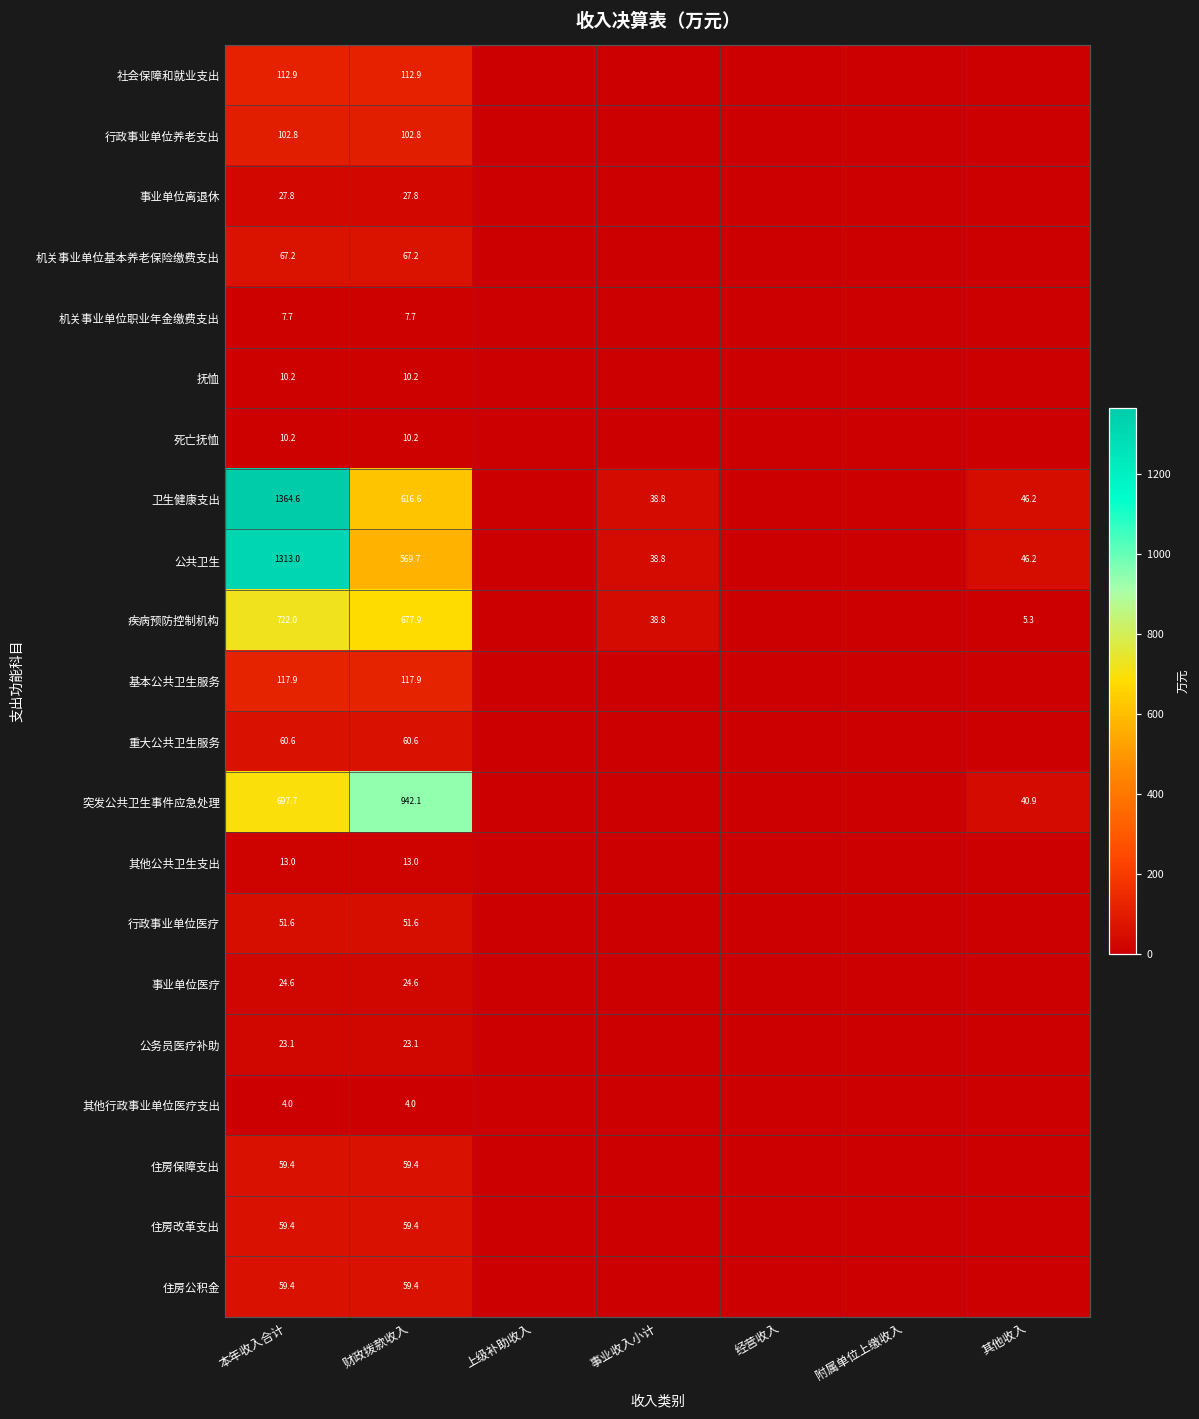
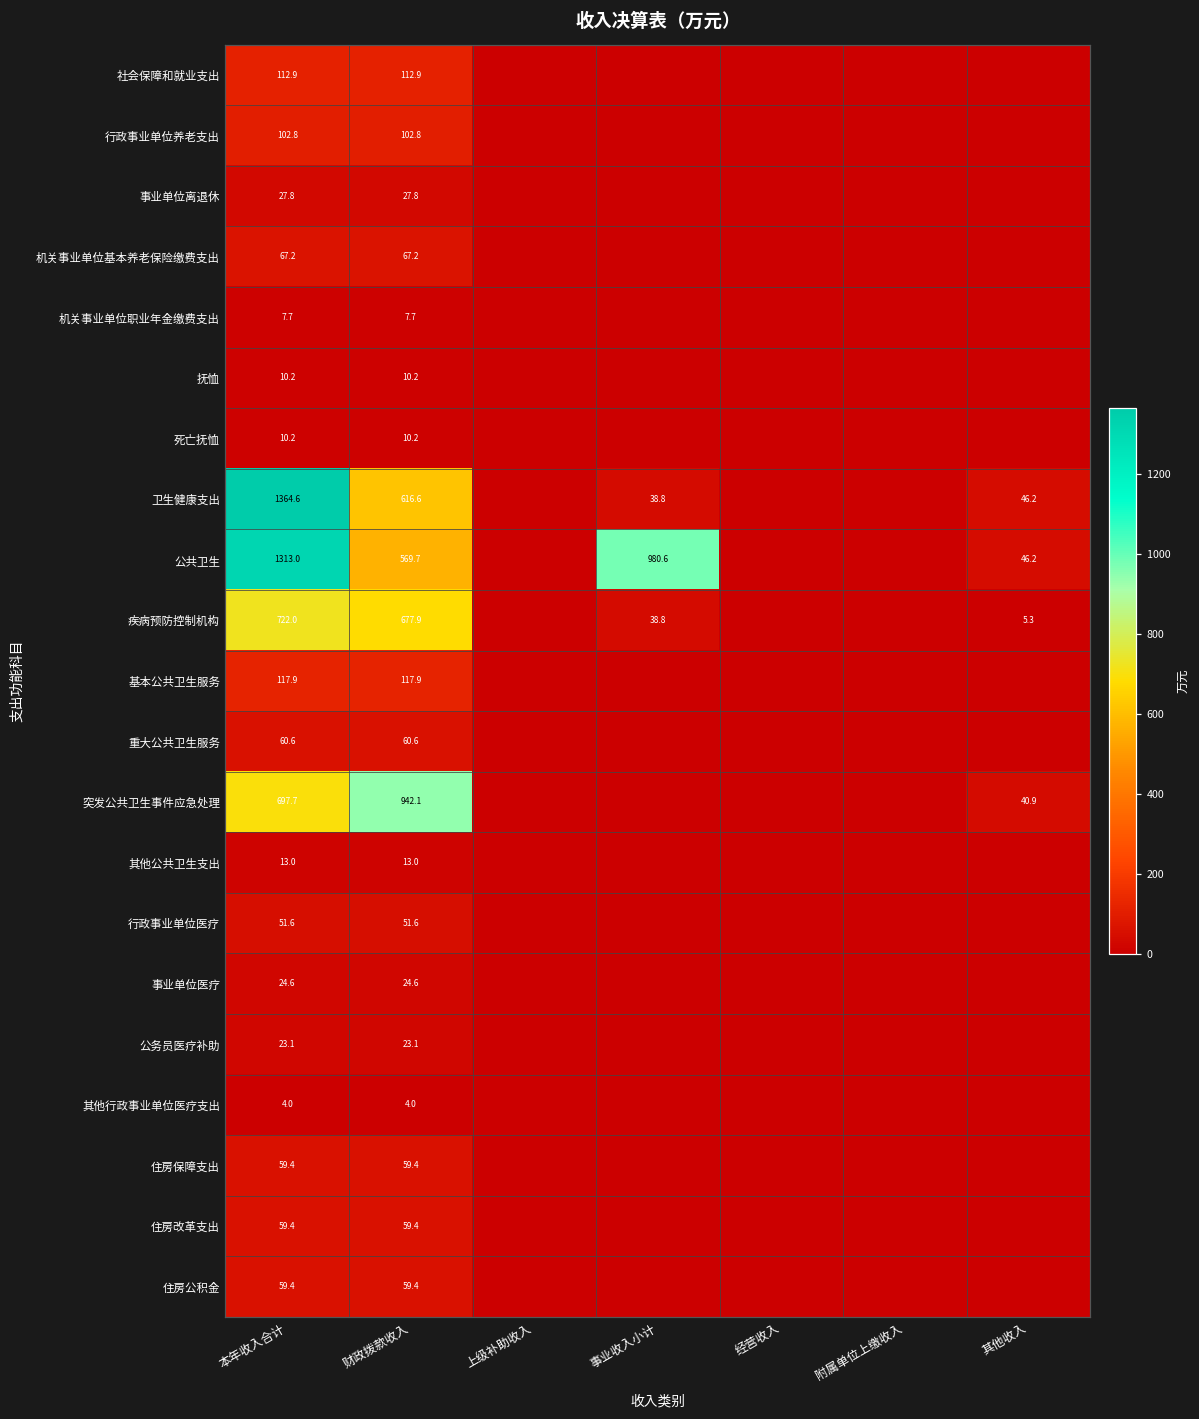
公共卫生, 事业收入小计: 38.8 -> 980.6
